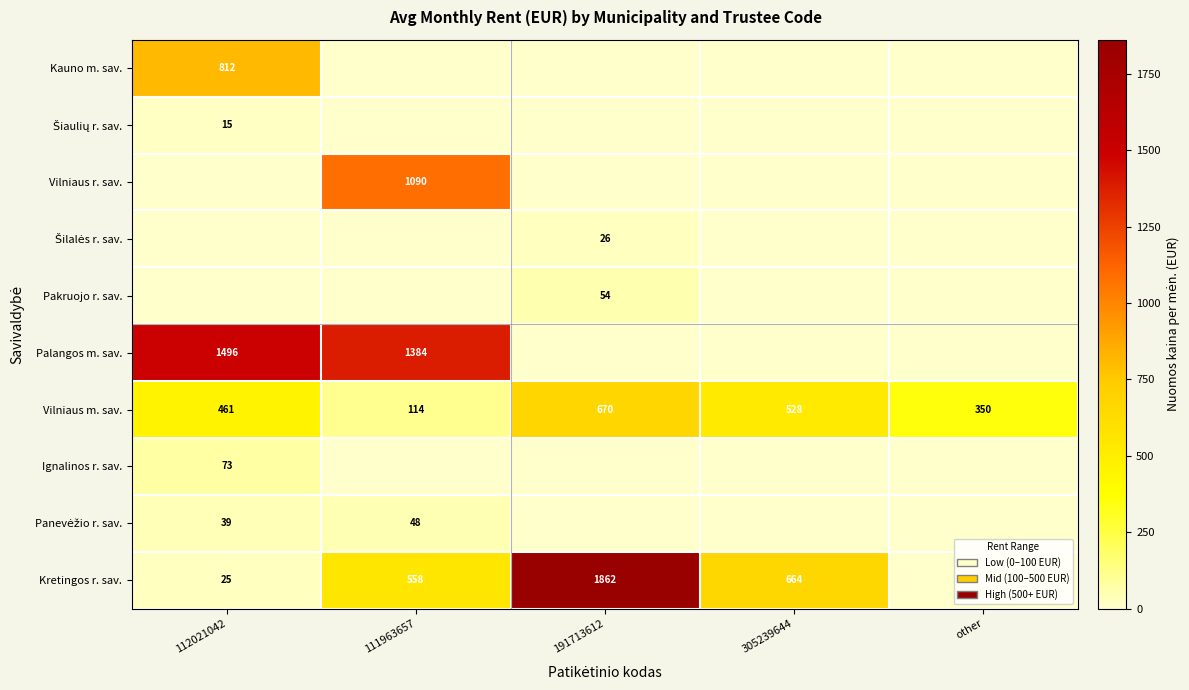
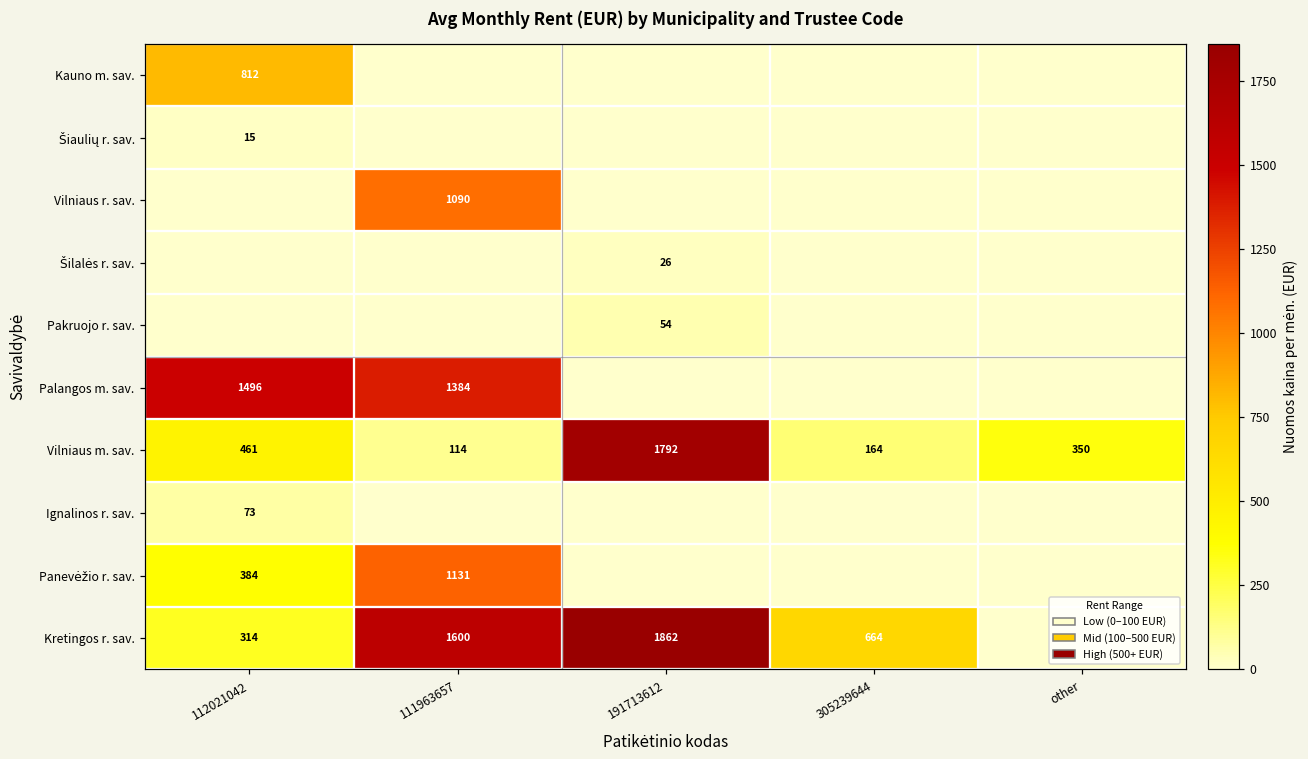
Vilniaus m. sav., 191713612: 670 -> 1792
Vilniaus m. sav., 305239644: 528 -> 164
Panevėžio r. sav., 112021042: 39 -> 384
Panevėžio r. sav., 111963657: 48 -> 1131
Kretingos r. sav., 112021042: 25 -> 314
Kretingos r. sav., 111963657: 558 -> 1600
